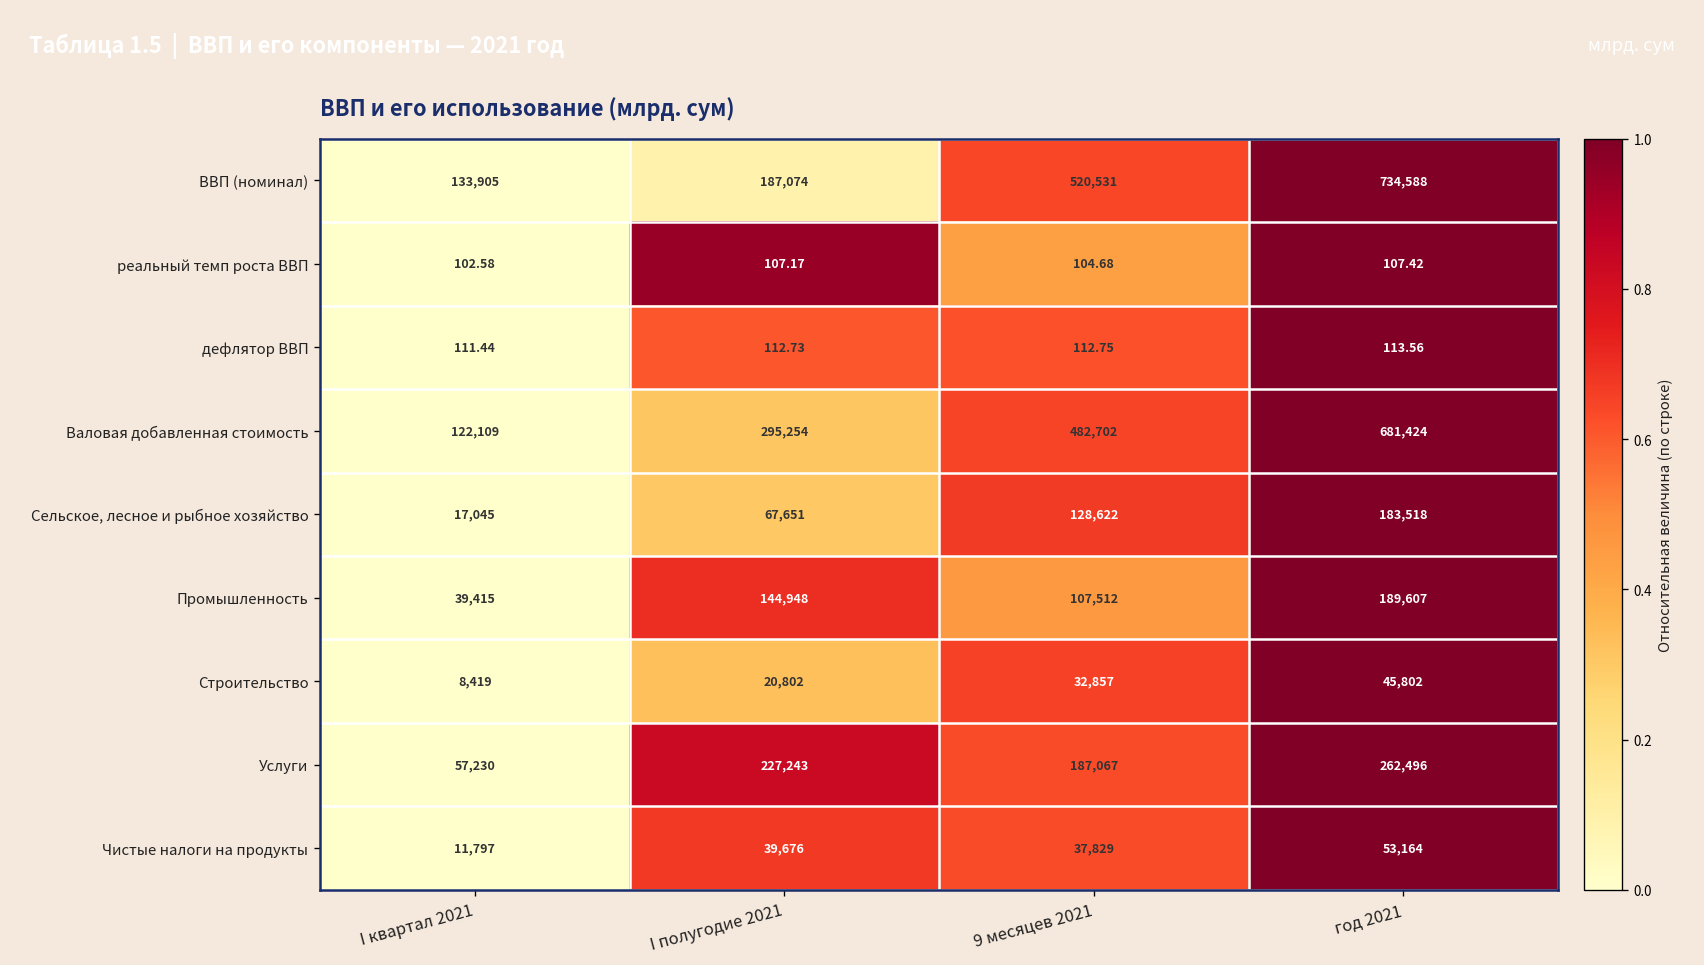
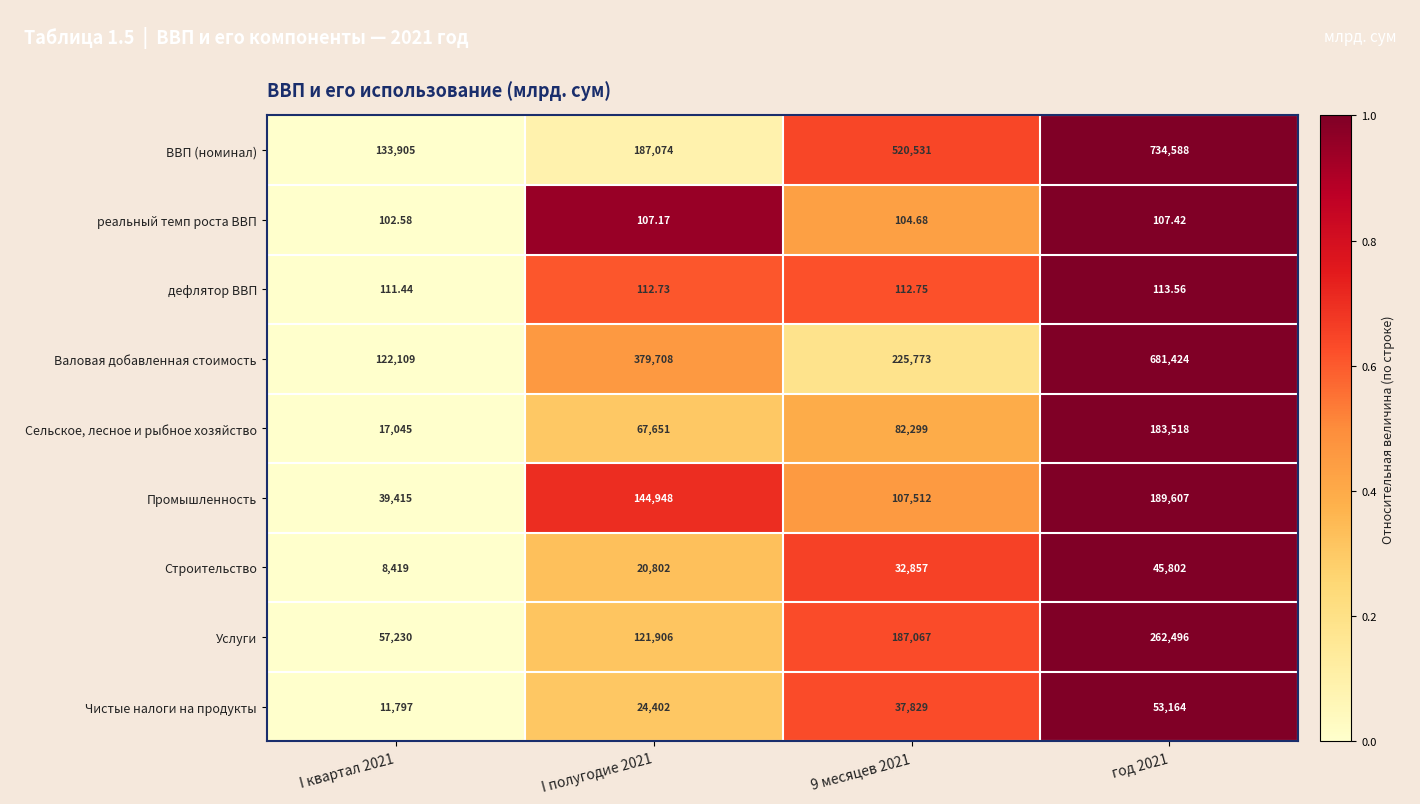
Валовая добавленная стоимость, I полугодие 2021: 295,254 -> 379,708
Валовая добавленная стоимость, 9 месяцев 2021: 482,702 -> 225,773
Сельское, лесное и рыбное хозяйство, 9 месяцев 2021: 128,622 -> 82,299
Услуги, I полугодие 2021: 227,243 -> 121,906
Чистые налоги на продукты, I полугодие 2021: 39,676 -> 24,402
